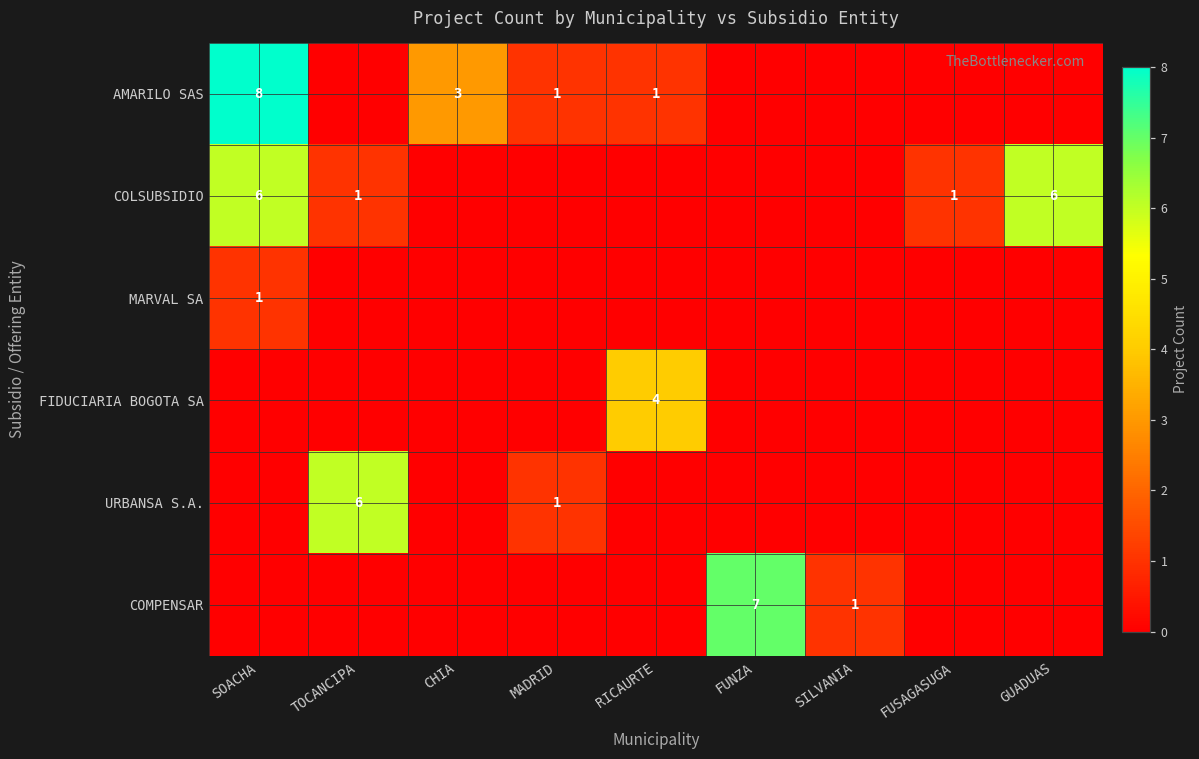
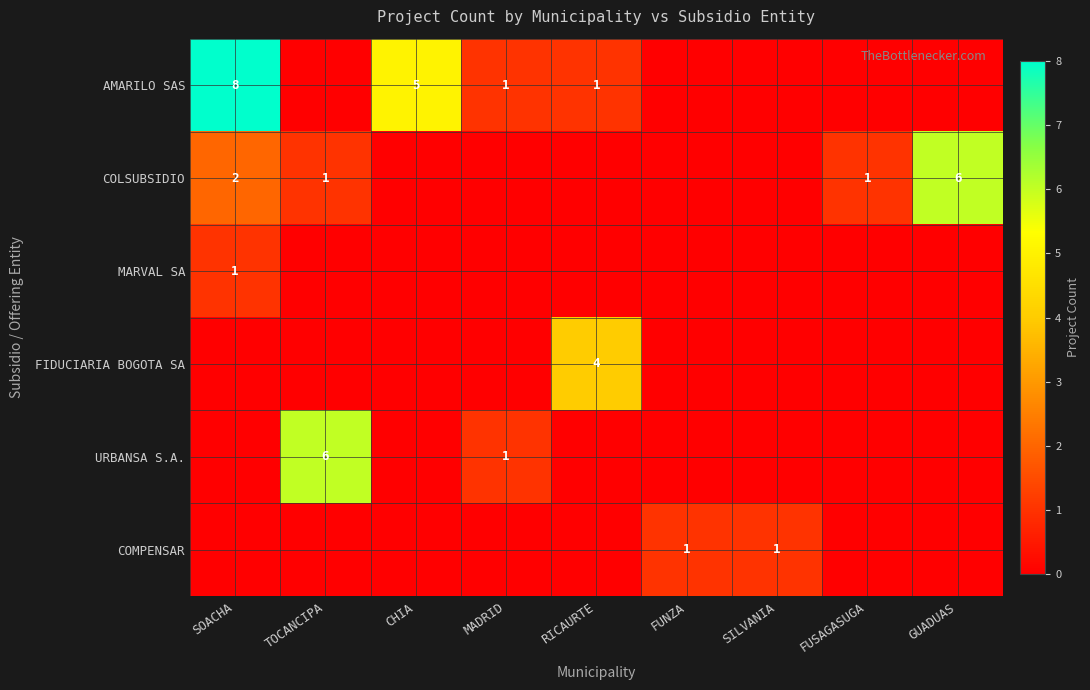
AMARILO SAS, CHIA: 3 -> 5
COLSUBSIDIO, SOACHA: 6 -> 2
COMPENSAR, FUNZA: 7 -> 1
